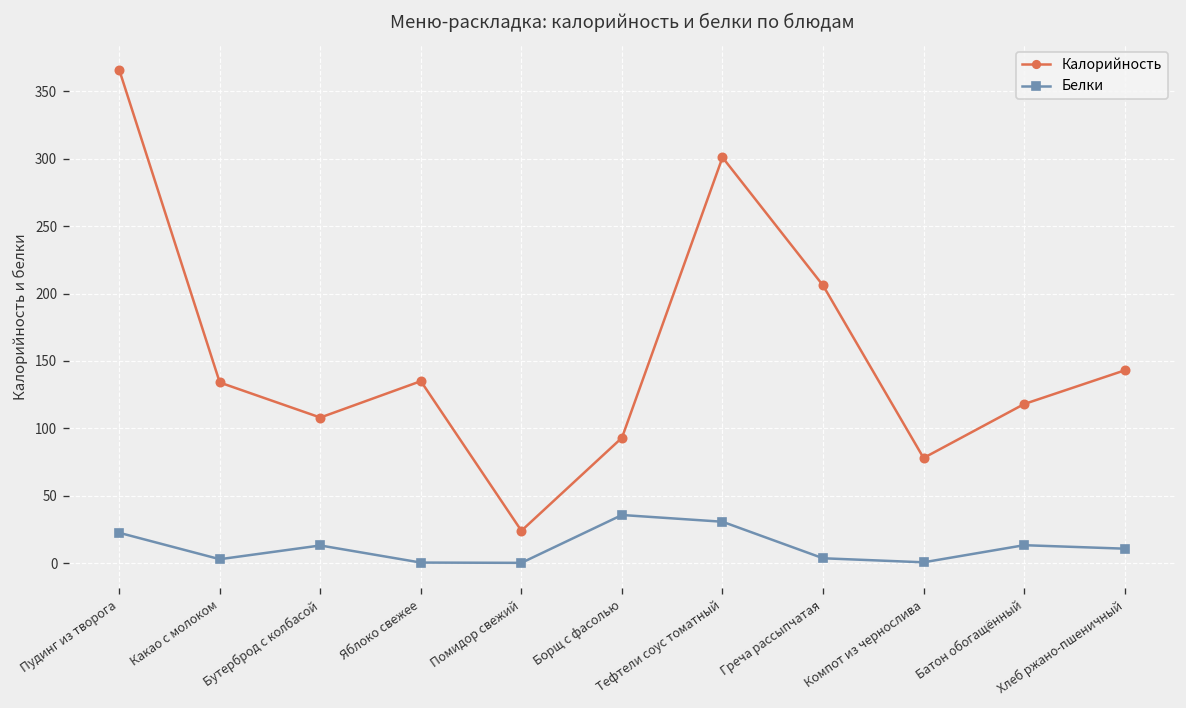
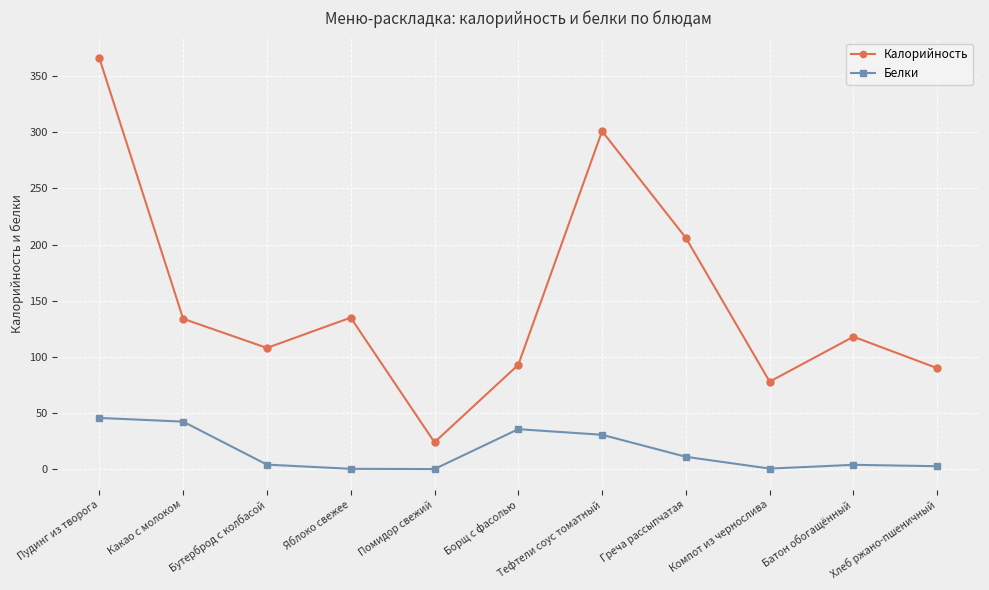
Белки, Пудинг из творога: 23 -> 46
Белки, Какао с молоком: 3 -> 42
Белки, Бутерброд с колбасой: 13 -> 4
Белки, Греча рассыпчатая: 4 -> 11
Белки, Батон обогащённый: 13 -> 4
Калорийность, Хлеб ржано-пшеничный: 143 -> 90
Белки, Хлеб ржано-пшеничный: 11 -> 3
